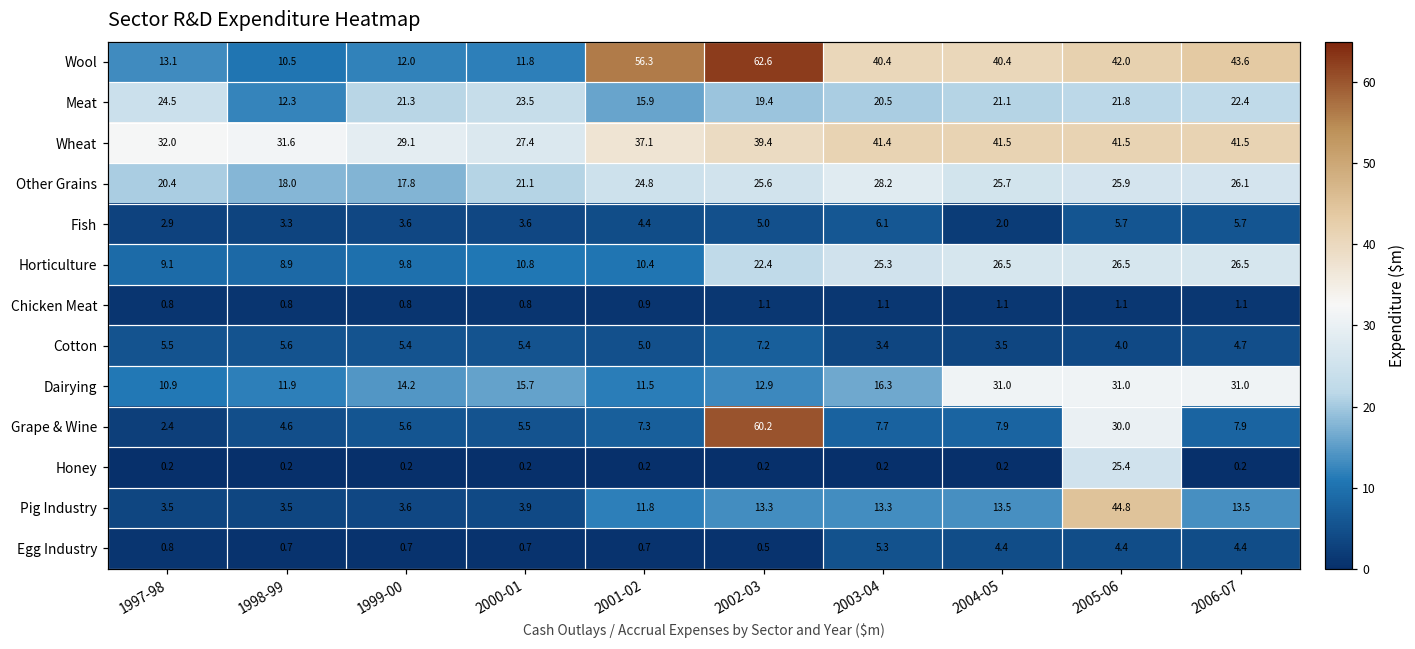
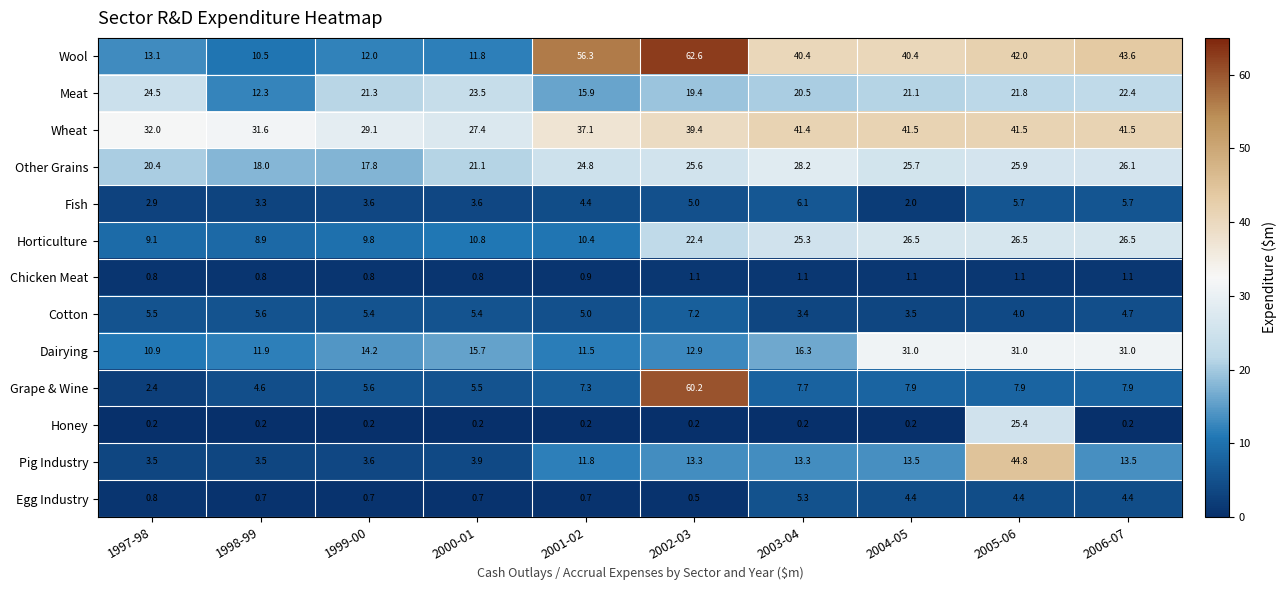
Grape & Wine, 2005-06: 30.0 -> 7.9
